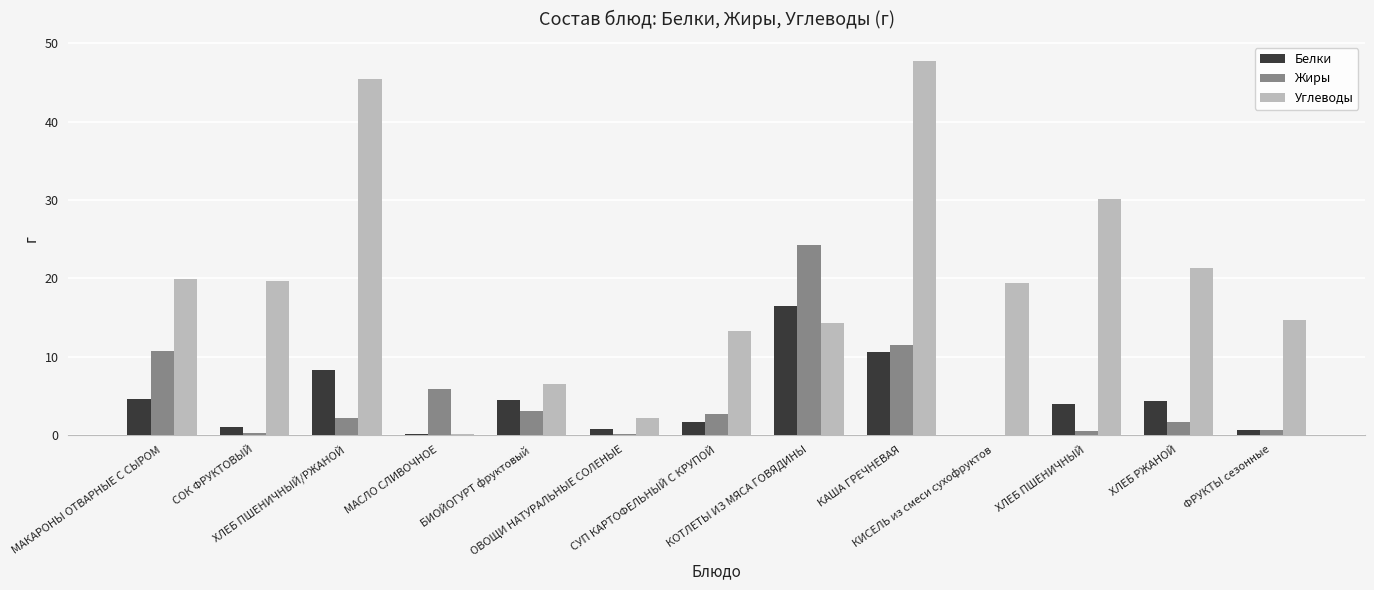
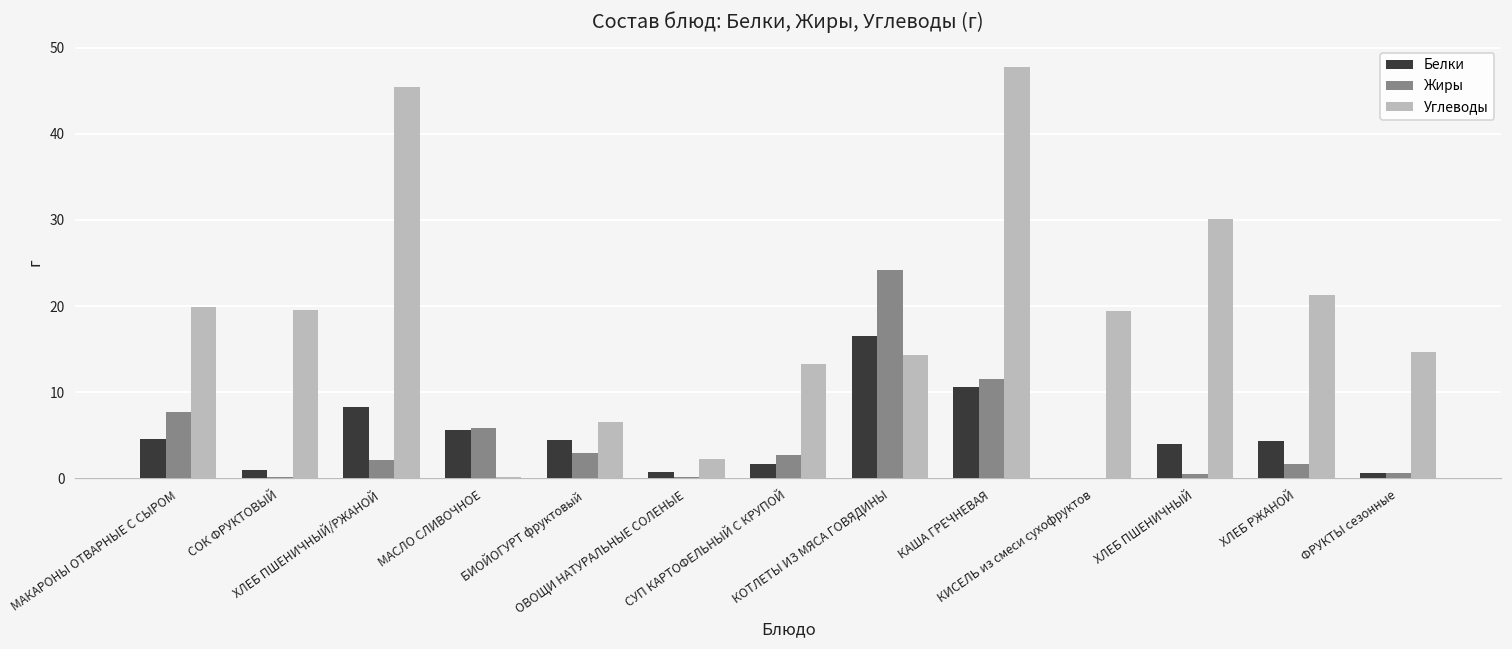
Жиры, МАКАРОНЫ ОТВАРНЫЕ С СЫРОМ: 11 -> 8
Белки, МАСЛО СЛИВОЧНОЕ: 0 -> 6
